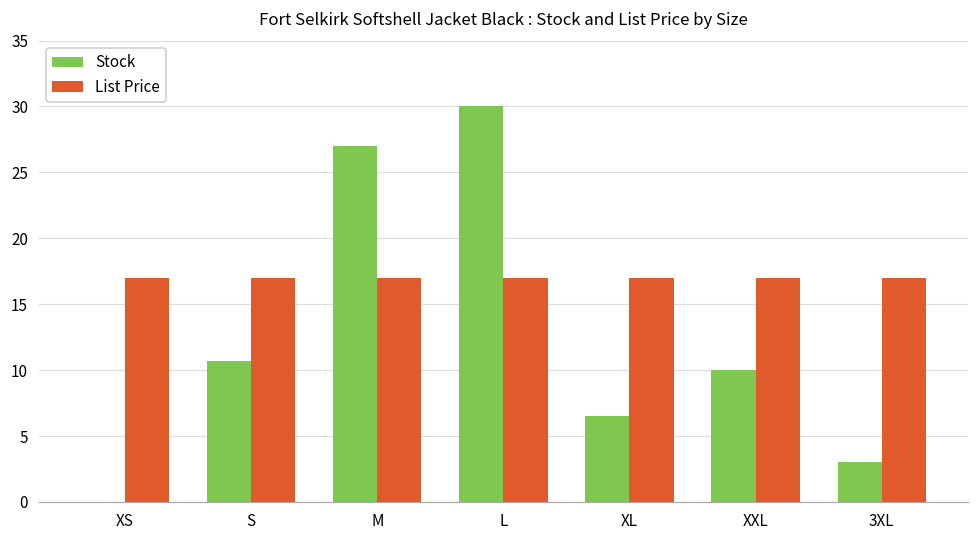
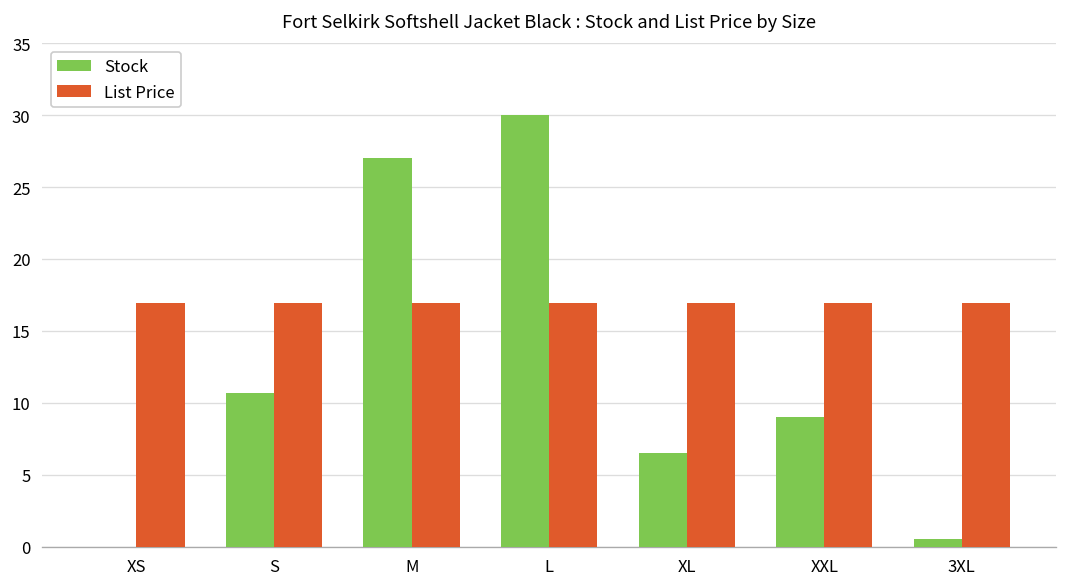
Stock, XXL: 10 -> 9
Stock, 3XL: 3.0 -> 0.5
